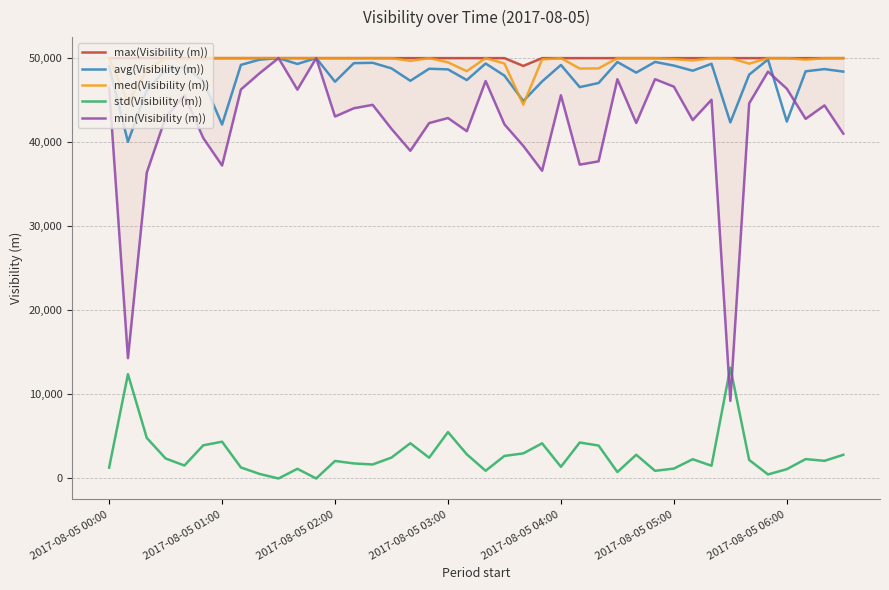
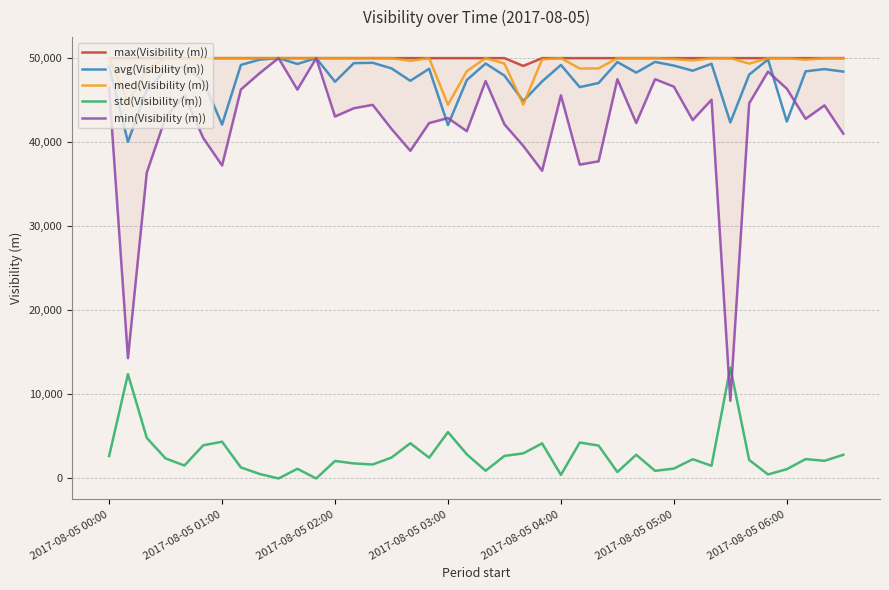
std(Visibility (m)), 2017-08-05 00:00: 1,000 -> 3,000
avg(Visibility (m)), 2017-08-05 03:00: 49,000 -> 42,000
med(Visibility (m)), 2017-08-05 03:00: 49,000 -> 44,000
std(Visibility (m)), 2017-08-05 04:00: 1,000 -> 0
